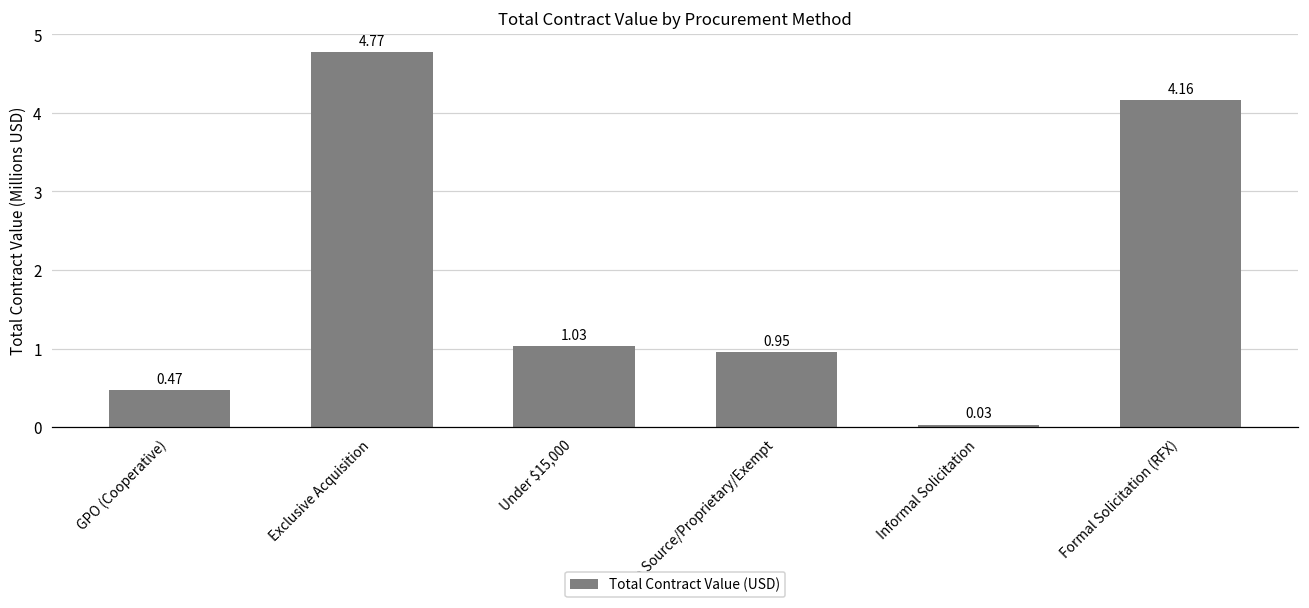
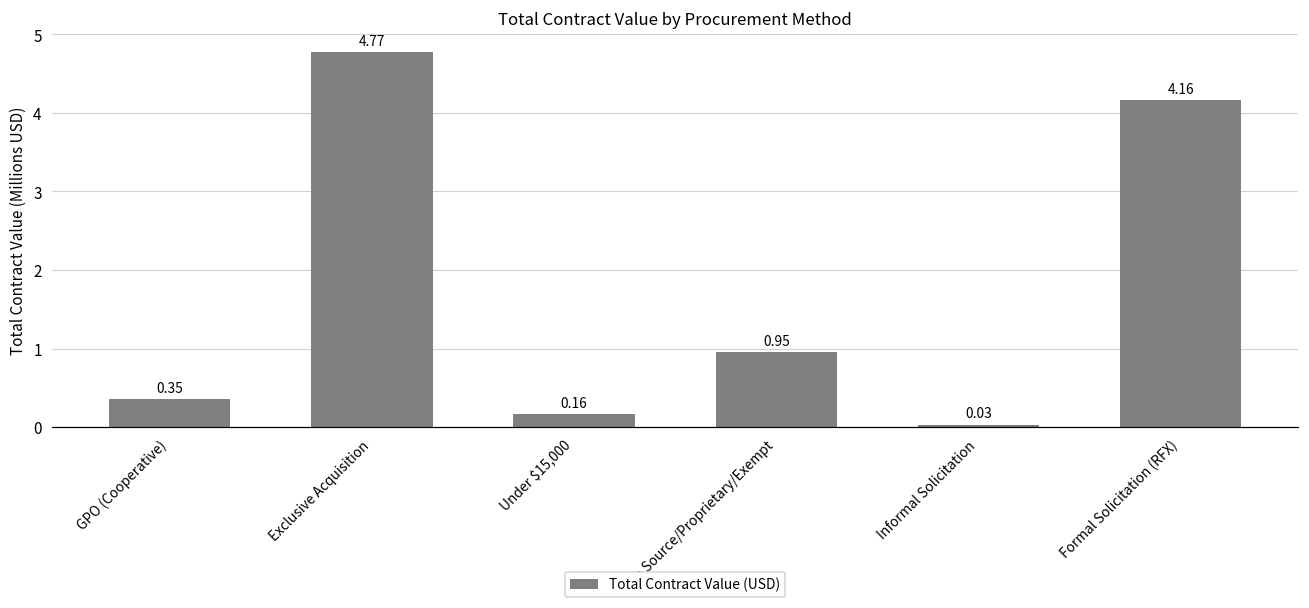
GPO (Cooperative): 0.47 -> 0.35
Under $15,000: 1.03 -> 0.16
